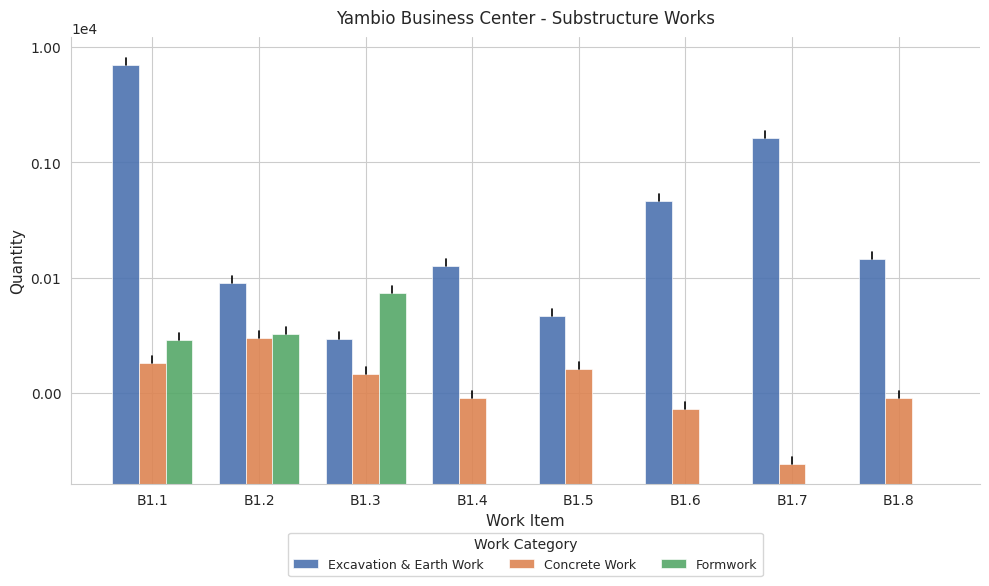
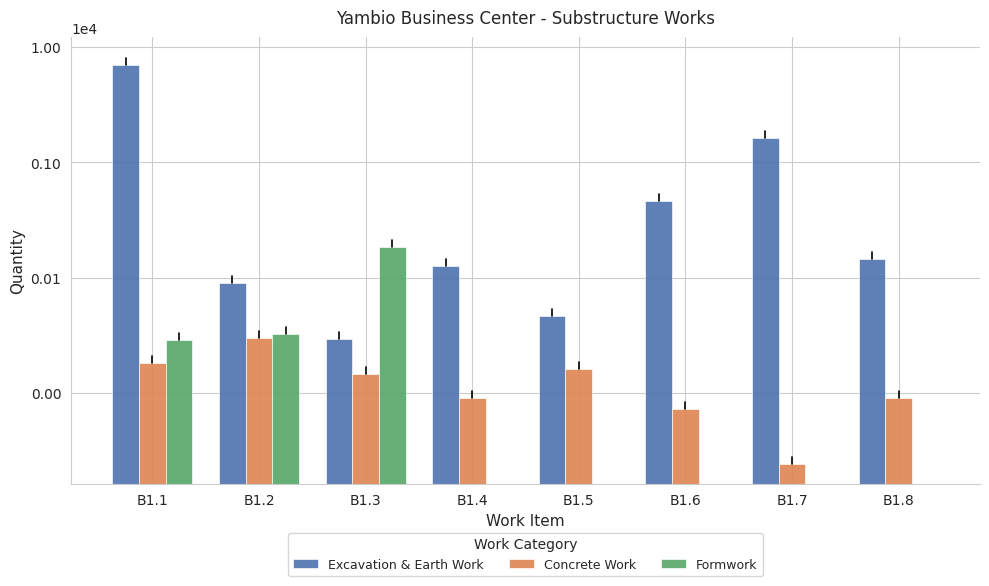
Formwork, B1.3: 70 -> 180
